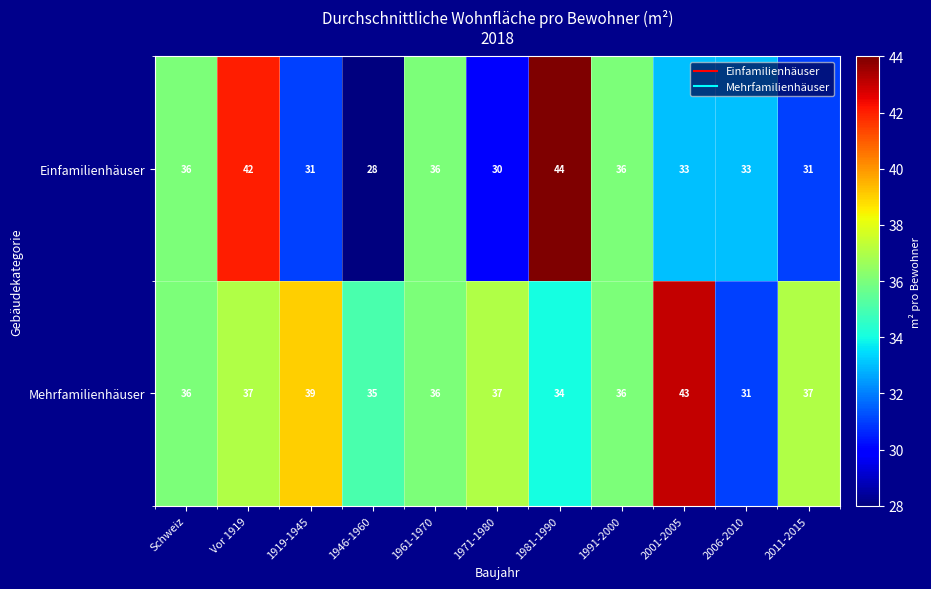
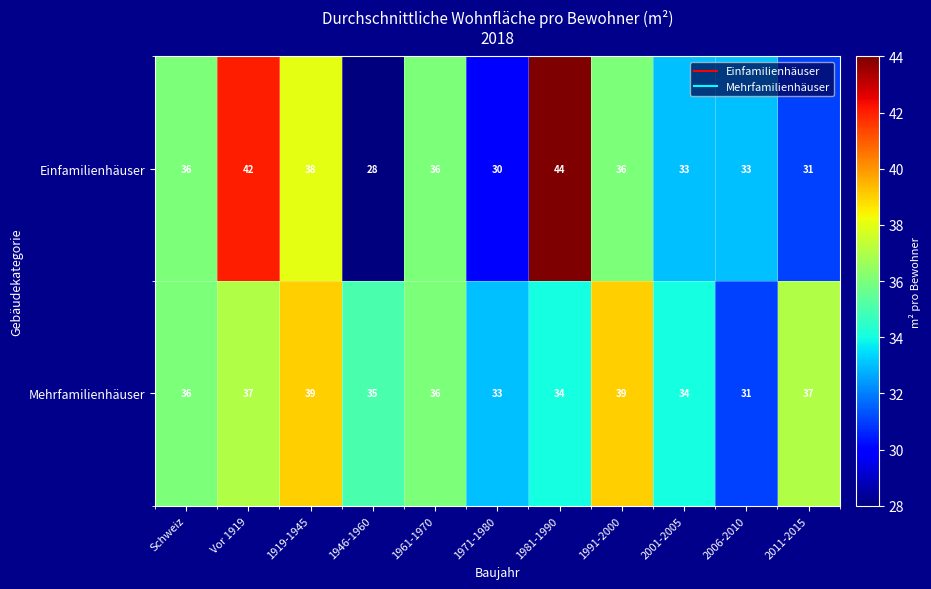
Einfamilienhäuser, 1919-1945: 31 -> 38
Mehrfamilienhäuser, 1971-1980: 37 -> 33
Mehrfamilienhäuser, 1991-2000: 36 -> 39
Mehrfamilienhäuser, 2001-2005: 43 -> 34
